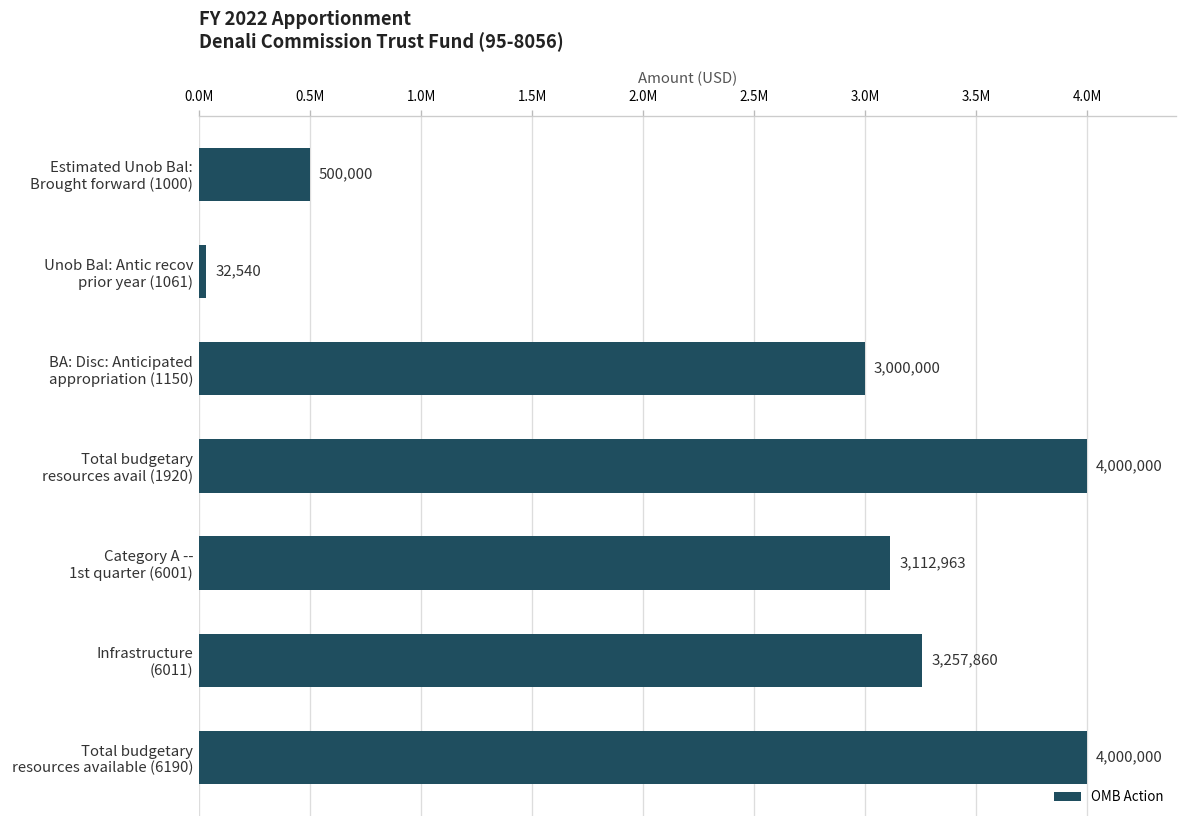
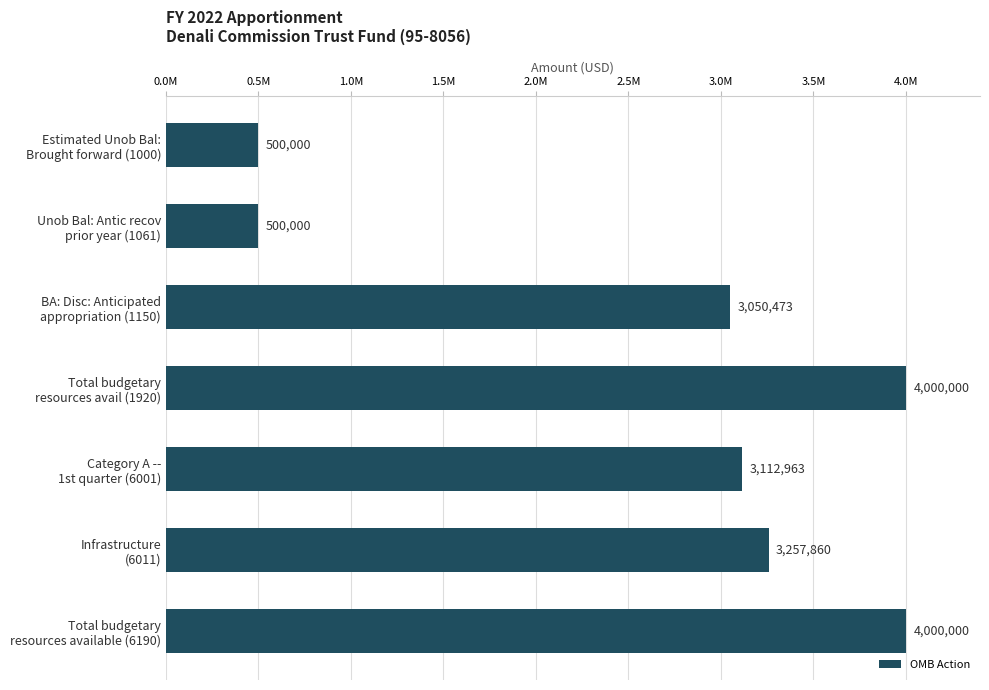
Unob Bal: Antic recov prior year (1061): 32,540 -> 500,000
BA: Disc: Anticipated appropriation (1150): 3,000,000 -> 3,050,473
